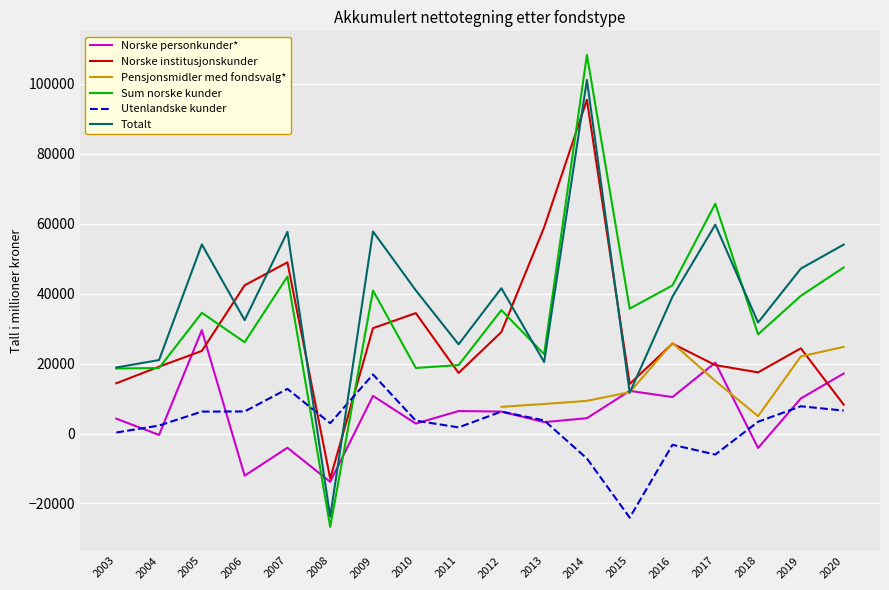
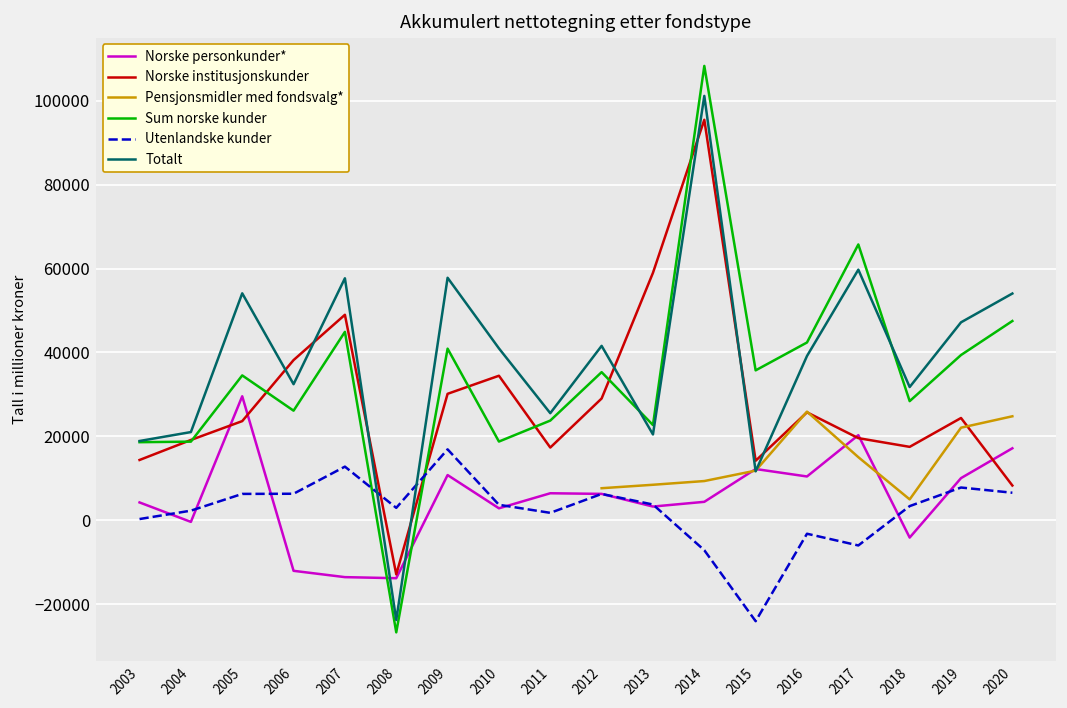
Norske institusjonskunder, 2006: 42000 -> 38000
Norske personkunder*, 2007: -4000 -> -14000
Sum norske kunder, 2011: 20000 -> 24000
